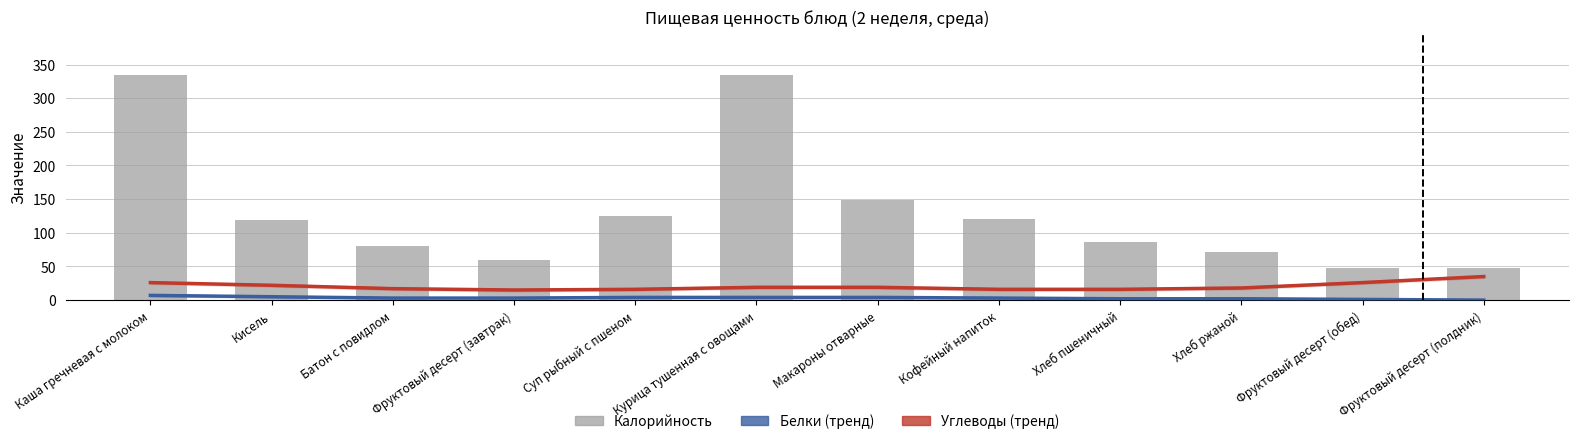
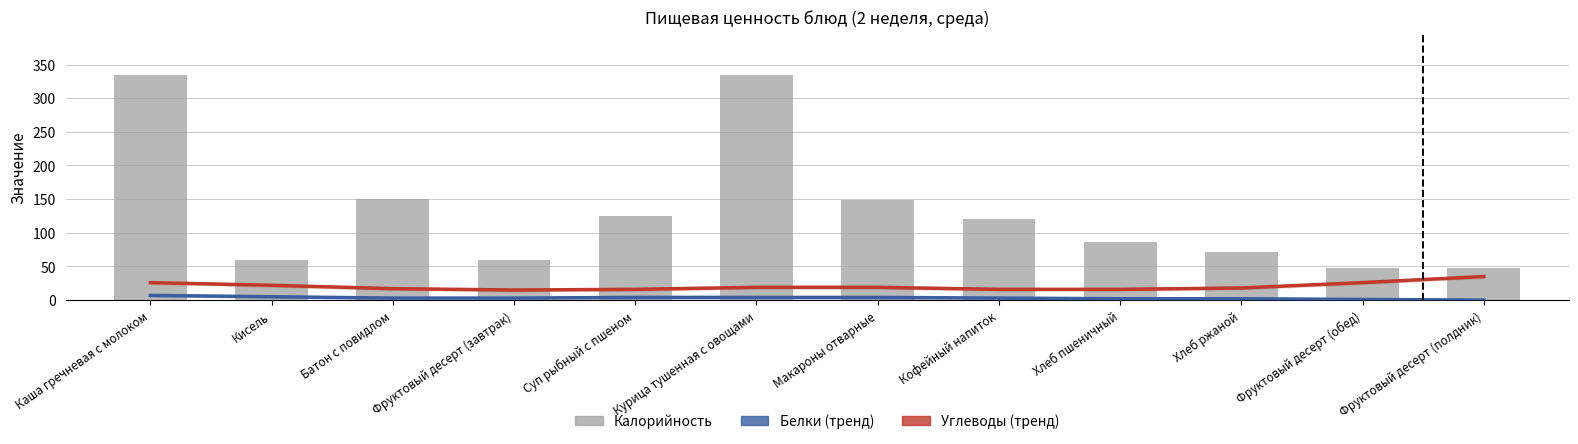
Калорийность, Кисель: 120 -> 60
Калорийность, Батон с повидлом: 80 -> 150
